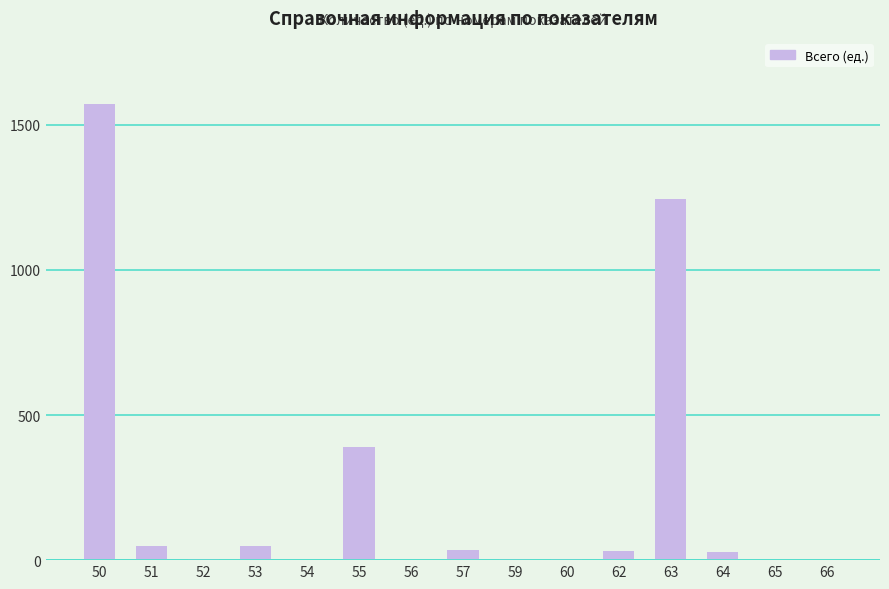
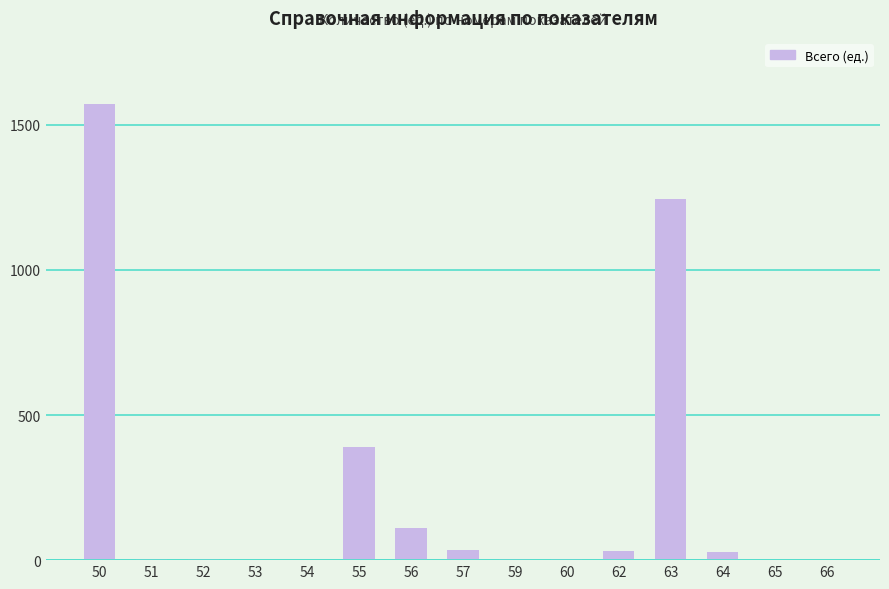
51: 50 -> 10
53: 50 -> 0
56: 0 -> 110
